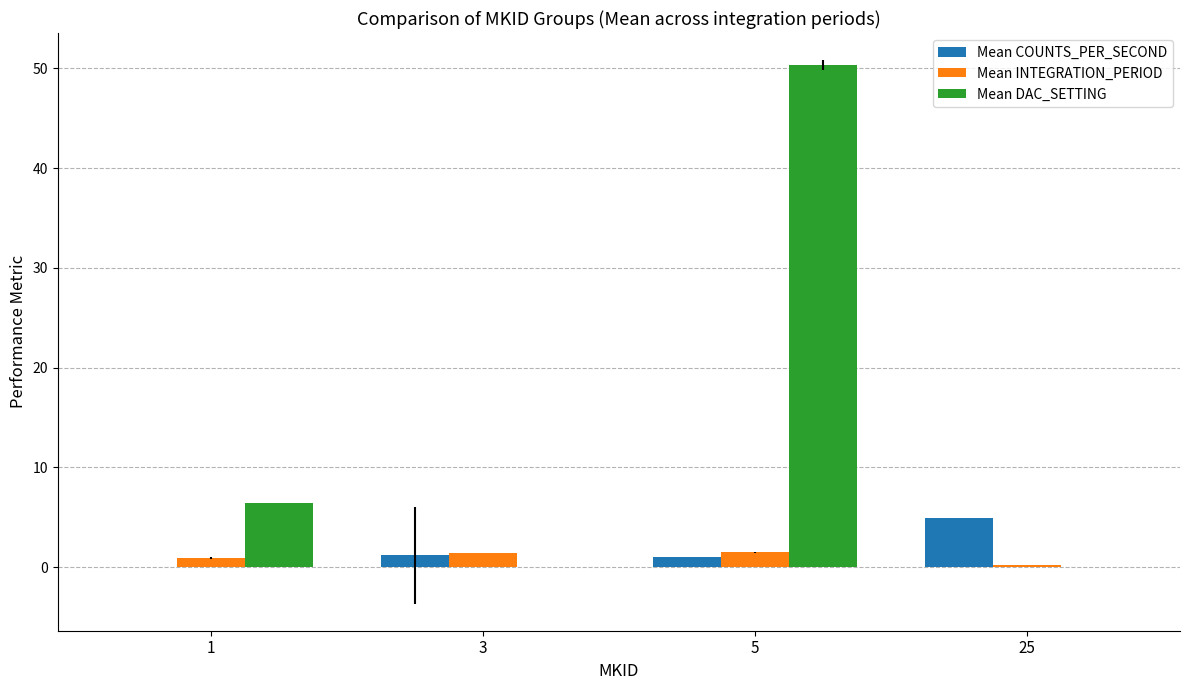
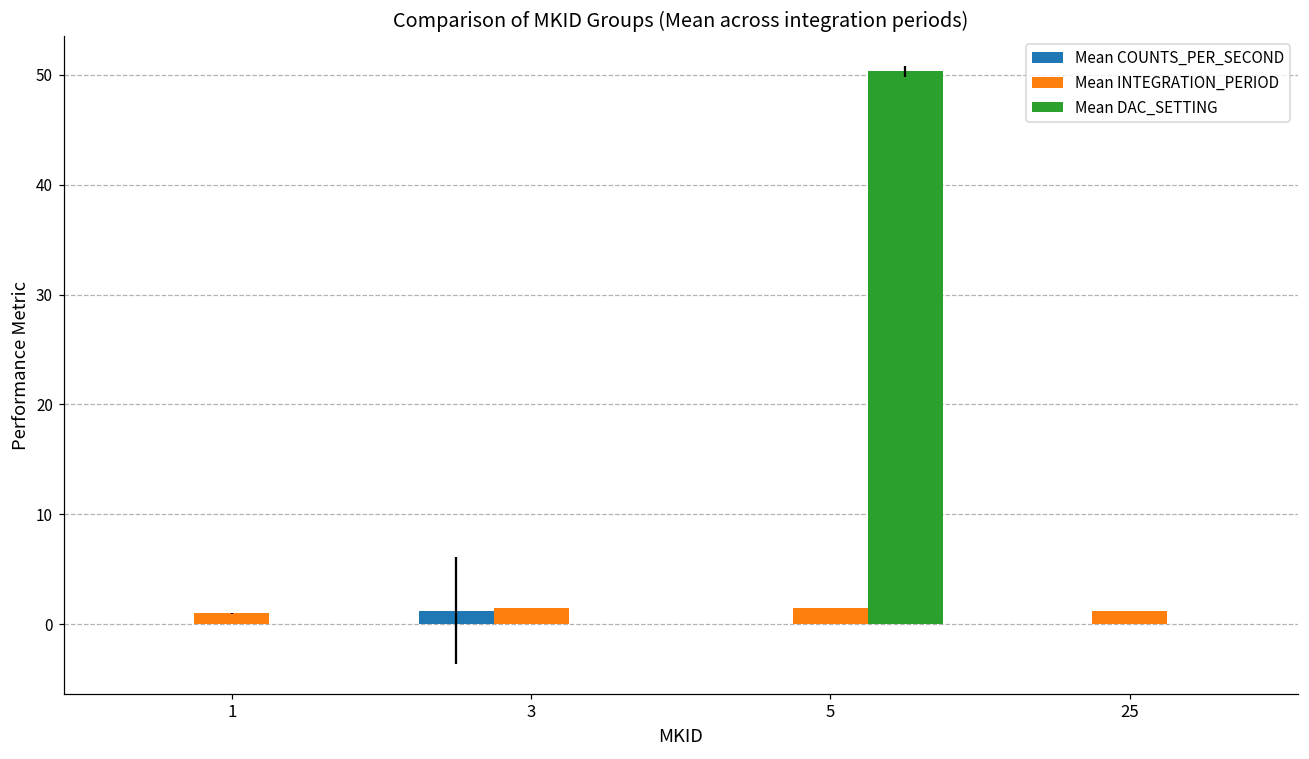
Mean DAC_SETTING, 1: 6 -> 0
Mean COUNTS_PER_SECOND, 5: 1 -> 0
Mean COUNTS_PER_SECOND, 25: 5 -> 0
Mean INTEGRATION_PERIOD, 25: 0 -> 1
